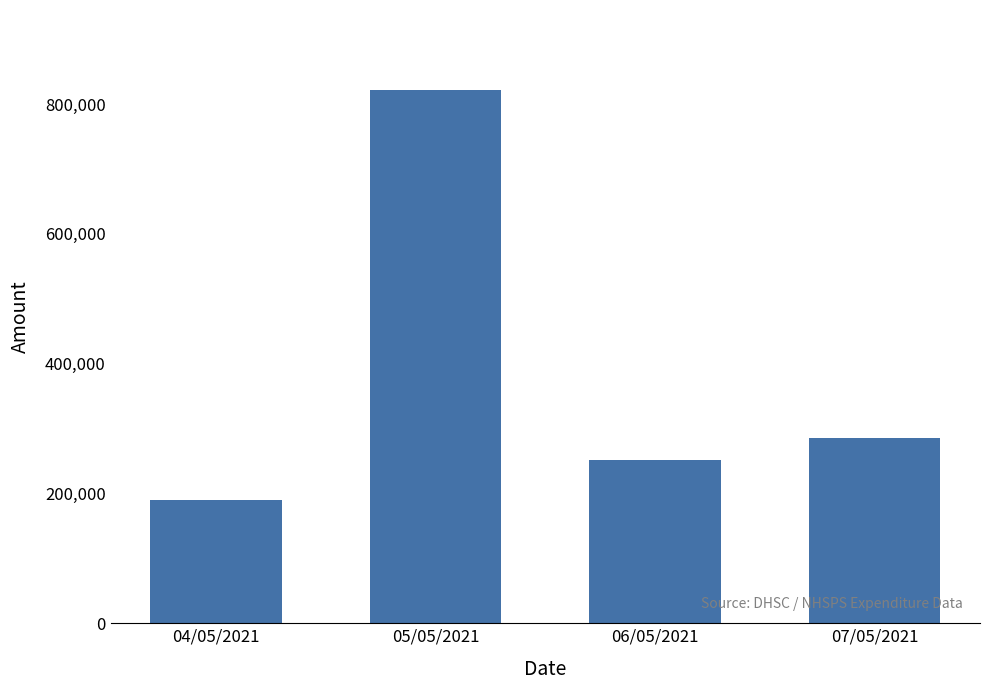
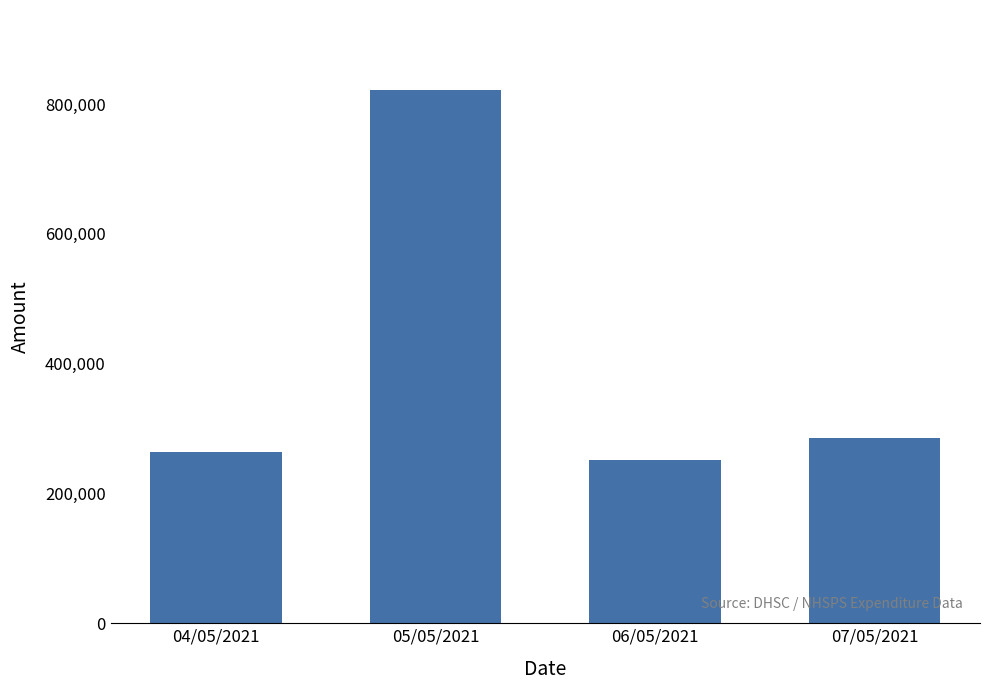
04/05/2021: 190,000 -> 260,000
